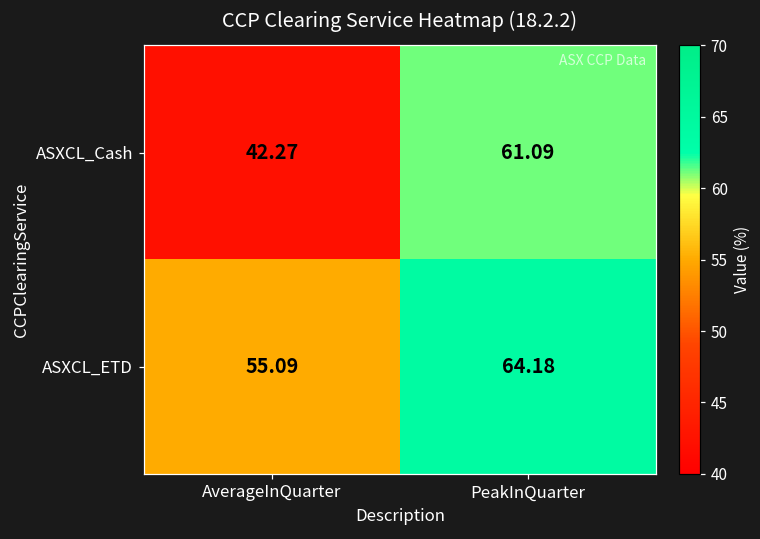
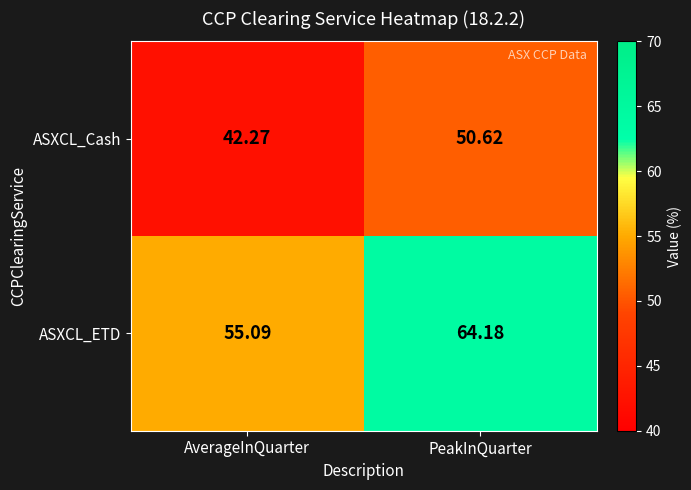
ASXCL_Cash, PeakInQuarter: 61.09 -> 50.62
